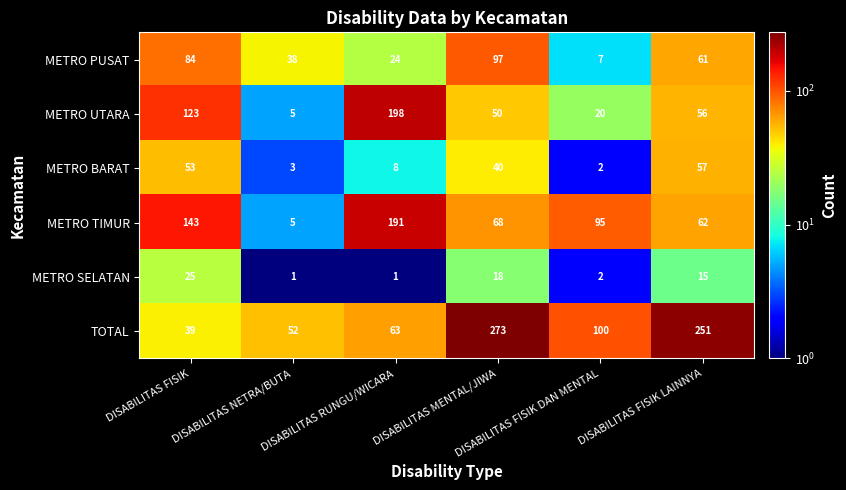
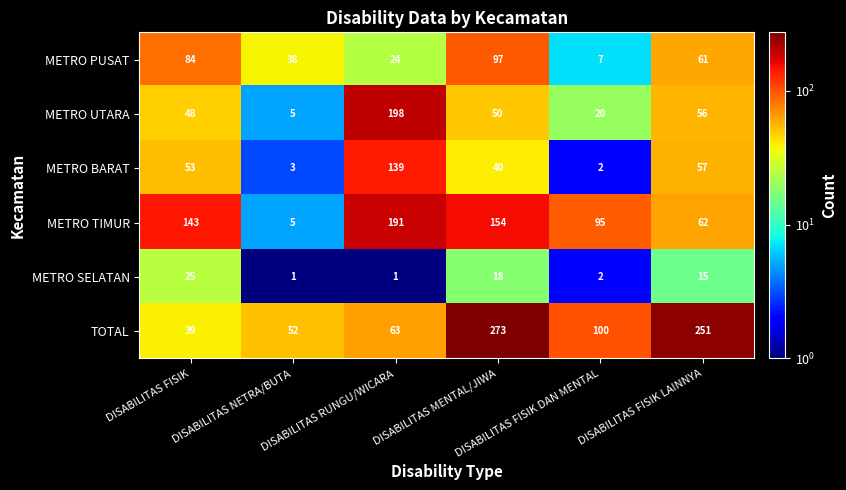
METRO UTARA, DISABILITAS FISIK: 123 -> 48
METRO BARAT, DISABILITAS RUNGU/WICARA: 8 -> 139
METRO TIMUR, DISABILITAS MENTAL/JIWA: 68 -> 154
